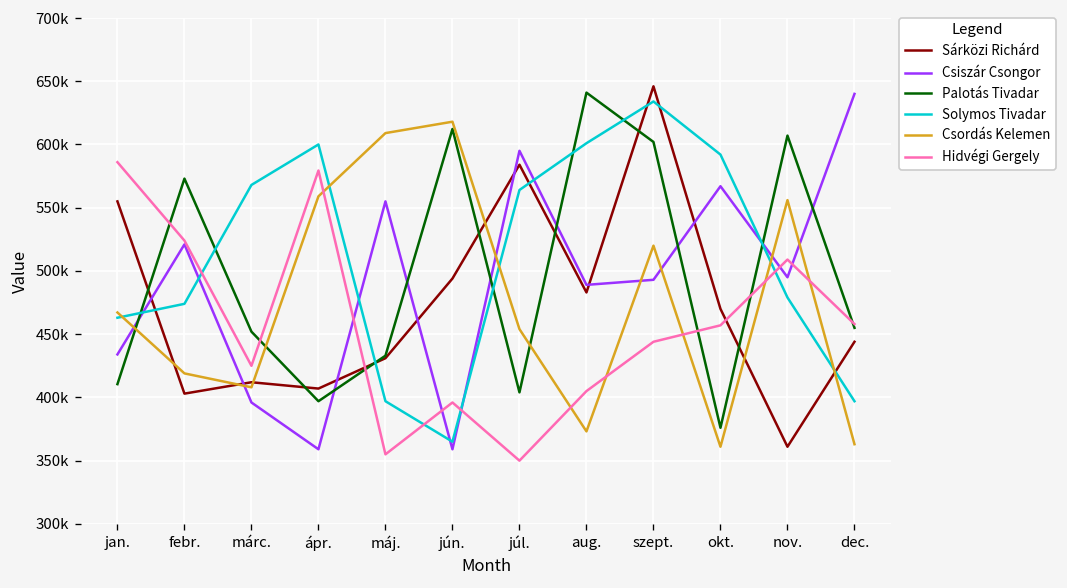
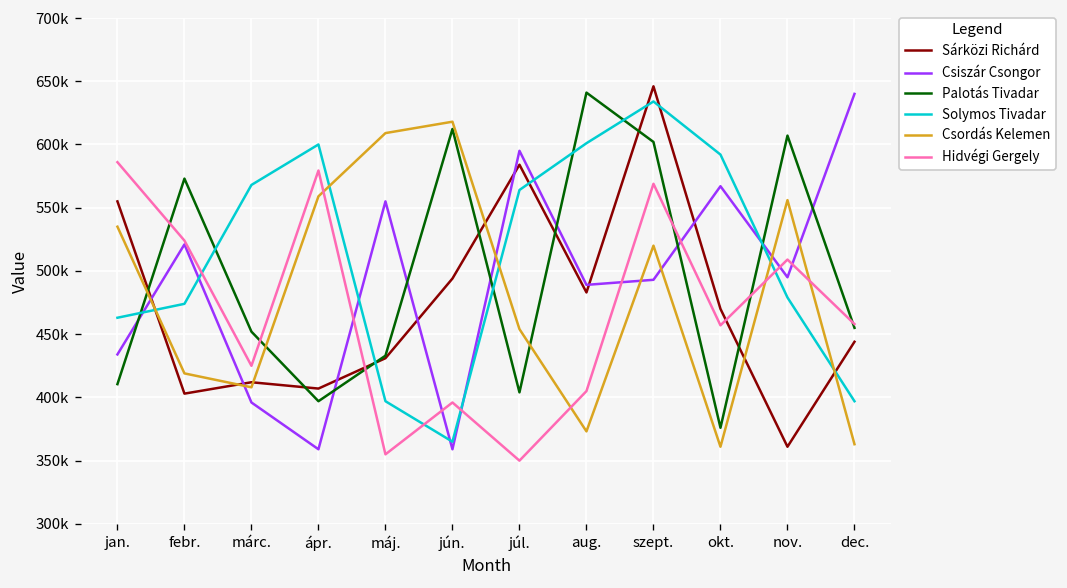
Csordás Kelemen, jan.: 467000 -> 535000
Hidvégi Gergely, szept.: 444000 -> 569000
